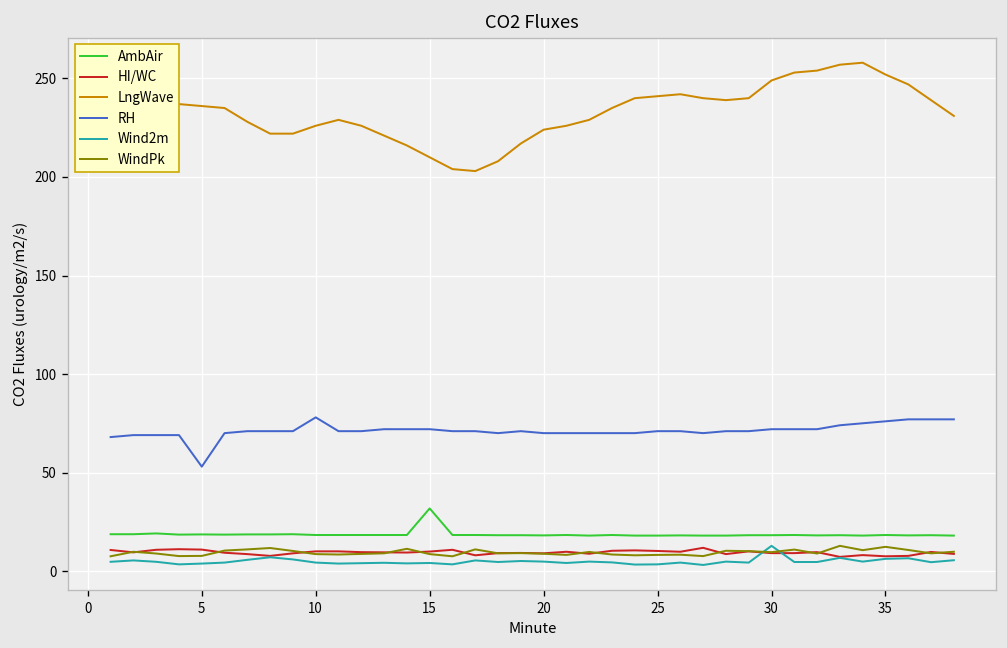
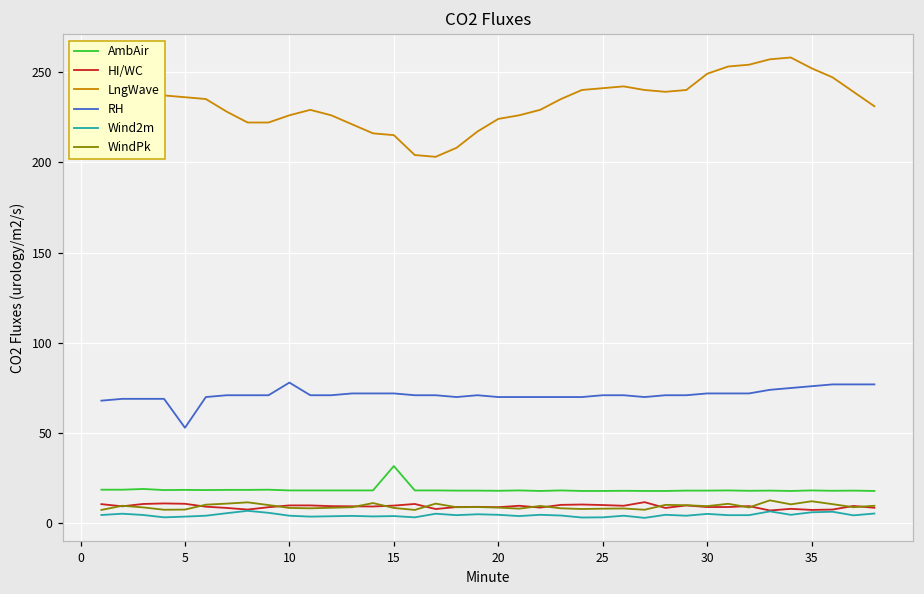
LngWave, 15: 210 -> 215
Wind2m, 30: 13 -> 5
